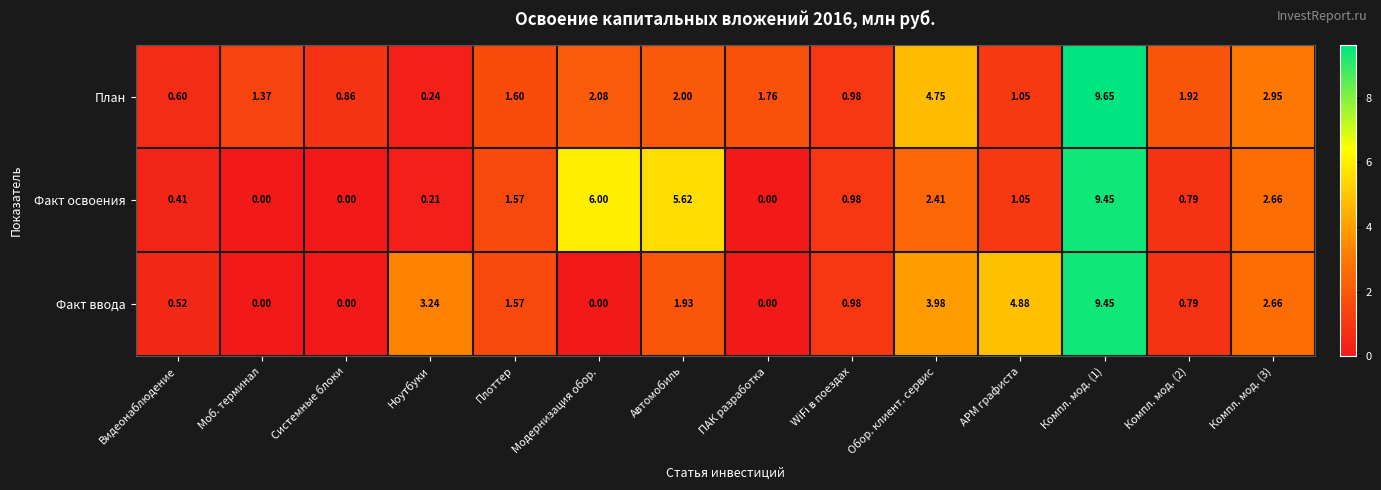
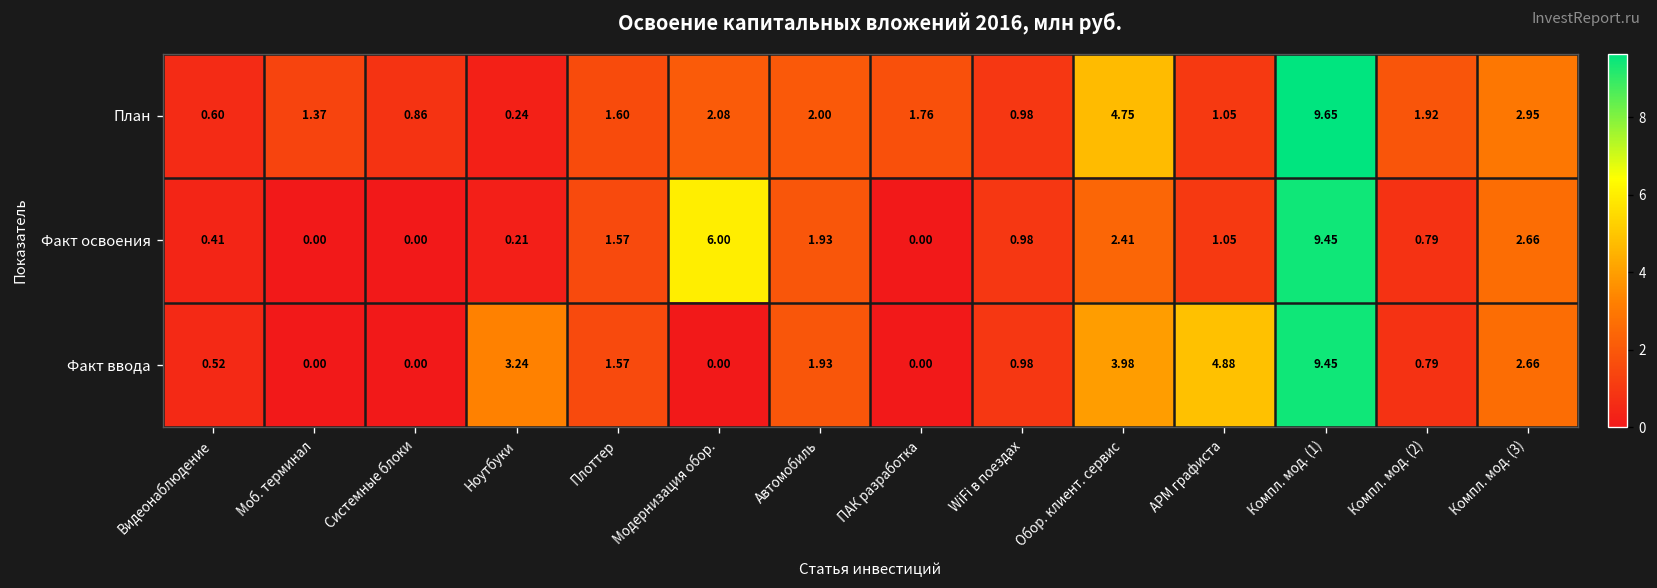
Факт освоения, Автомобиль: 5.62 -> 1.93
